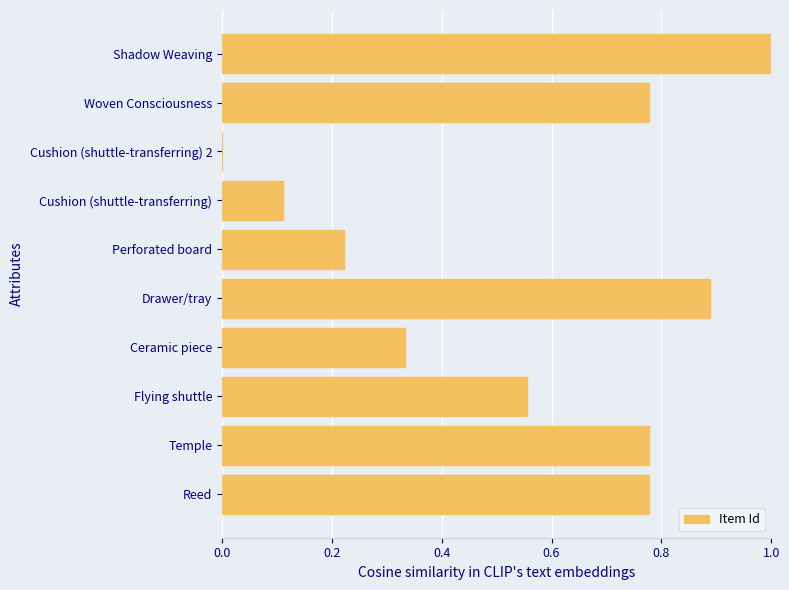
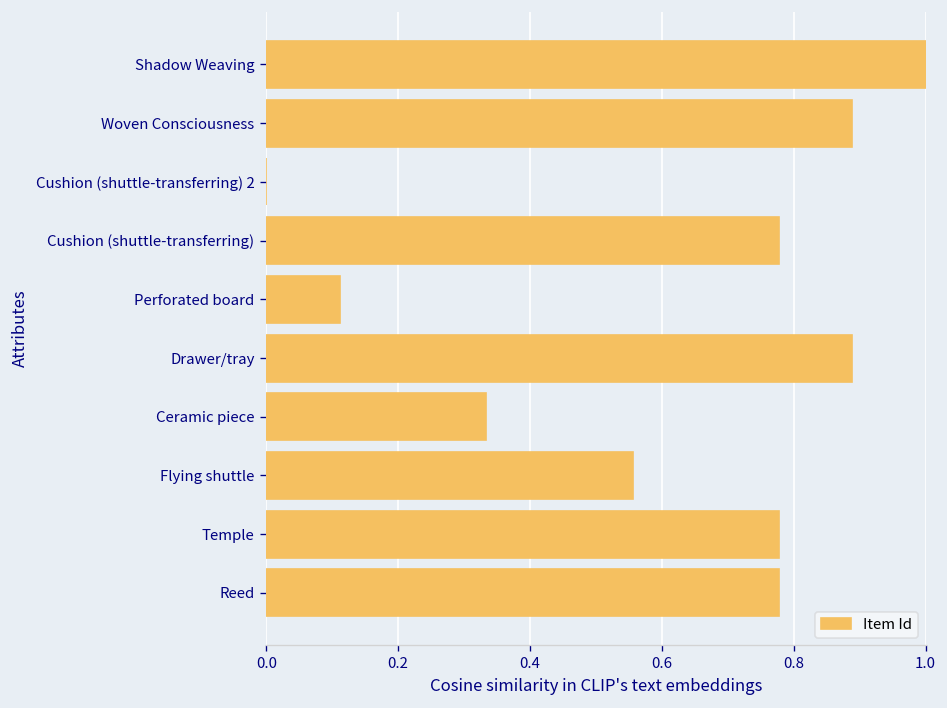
Woven Consciousness: 0.78 -> 0.89
Cushion (shuttle-transferring): 0.11 -> 0.78
Perforated board: 0.22 -> 0.11
